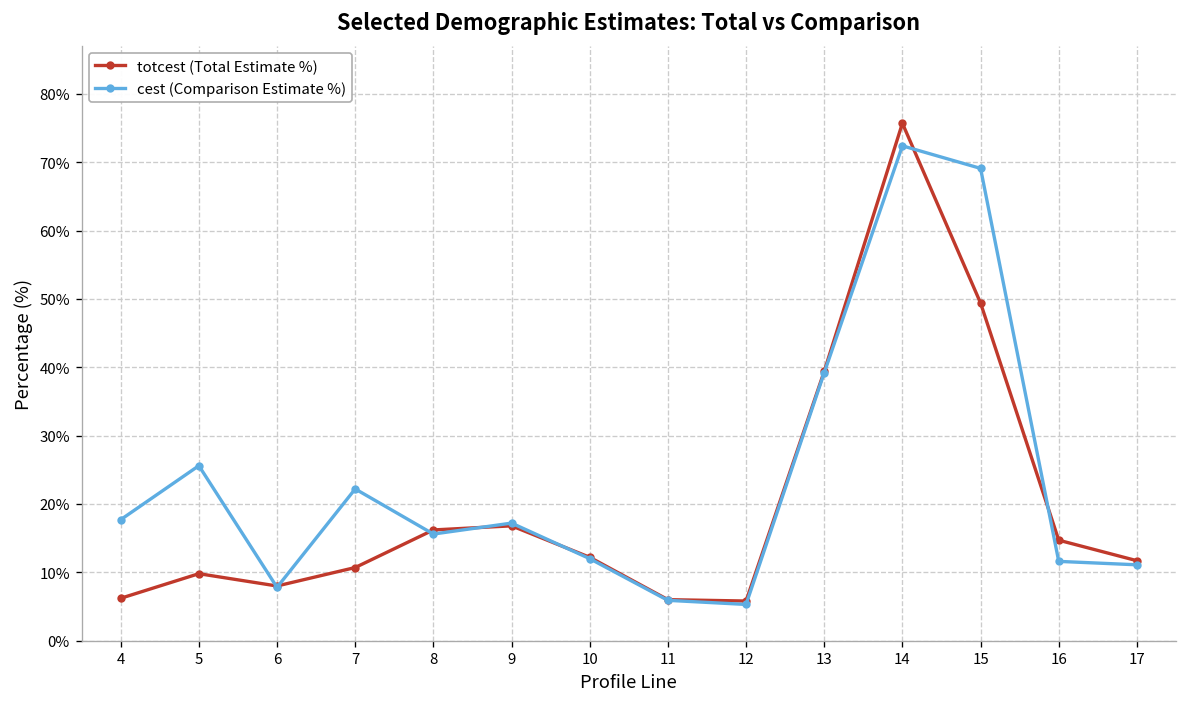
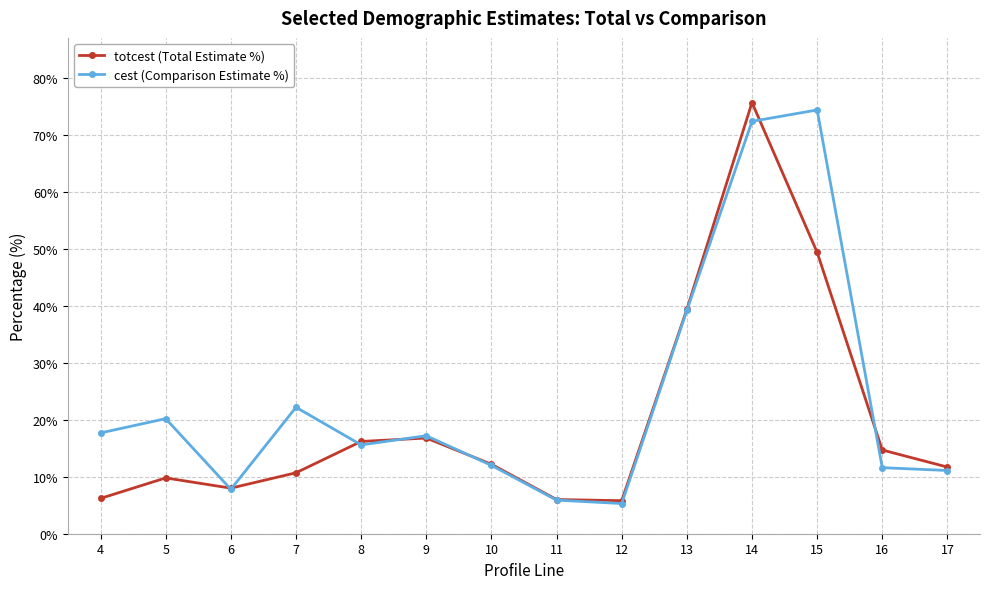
cest (Comparison Estimate %), 5: 26% -> 20%
cest (Comparison Estimate %), 15: 69% -> 74%
